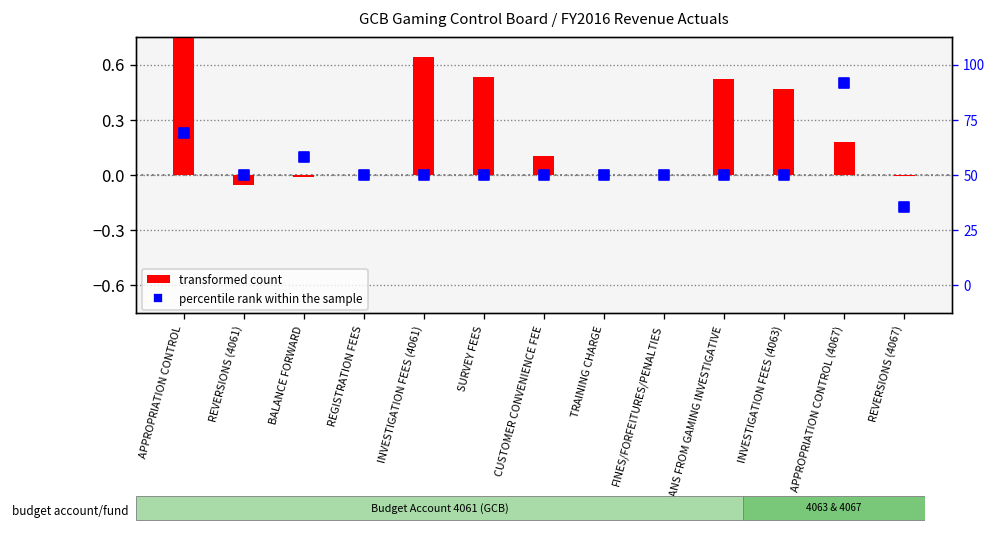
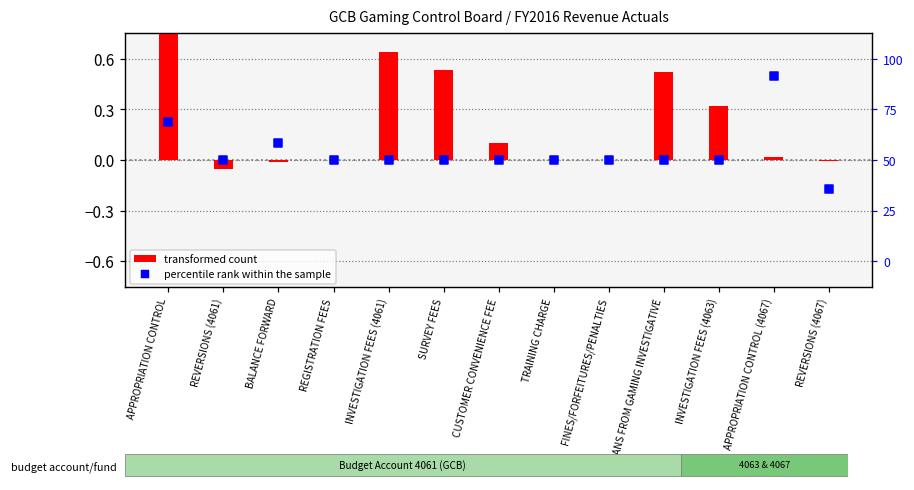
transformed count, INVESTIGATION FEES (4063): 0.47 -> 0.32
transformed count, APPROPRIATION CONTROL (4067): 0.18 -> 0.02
